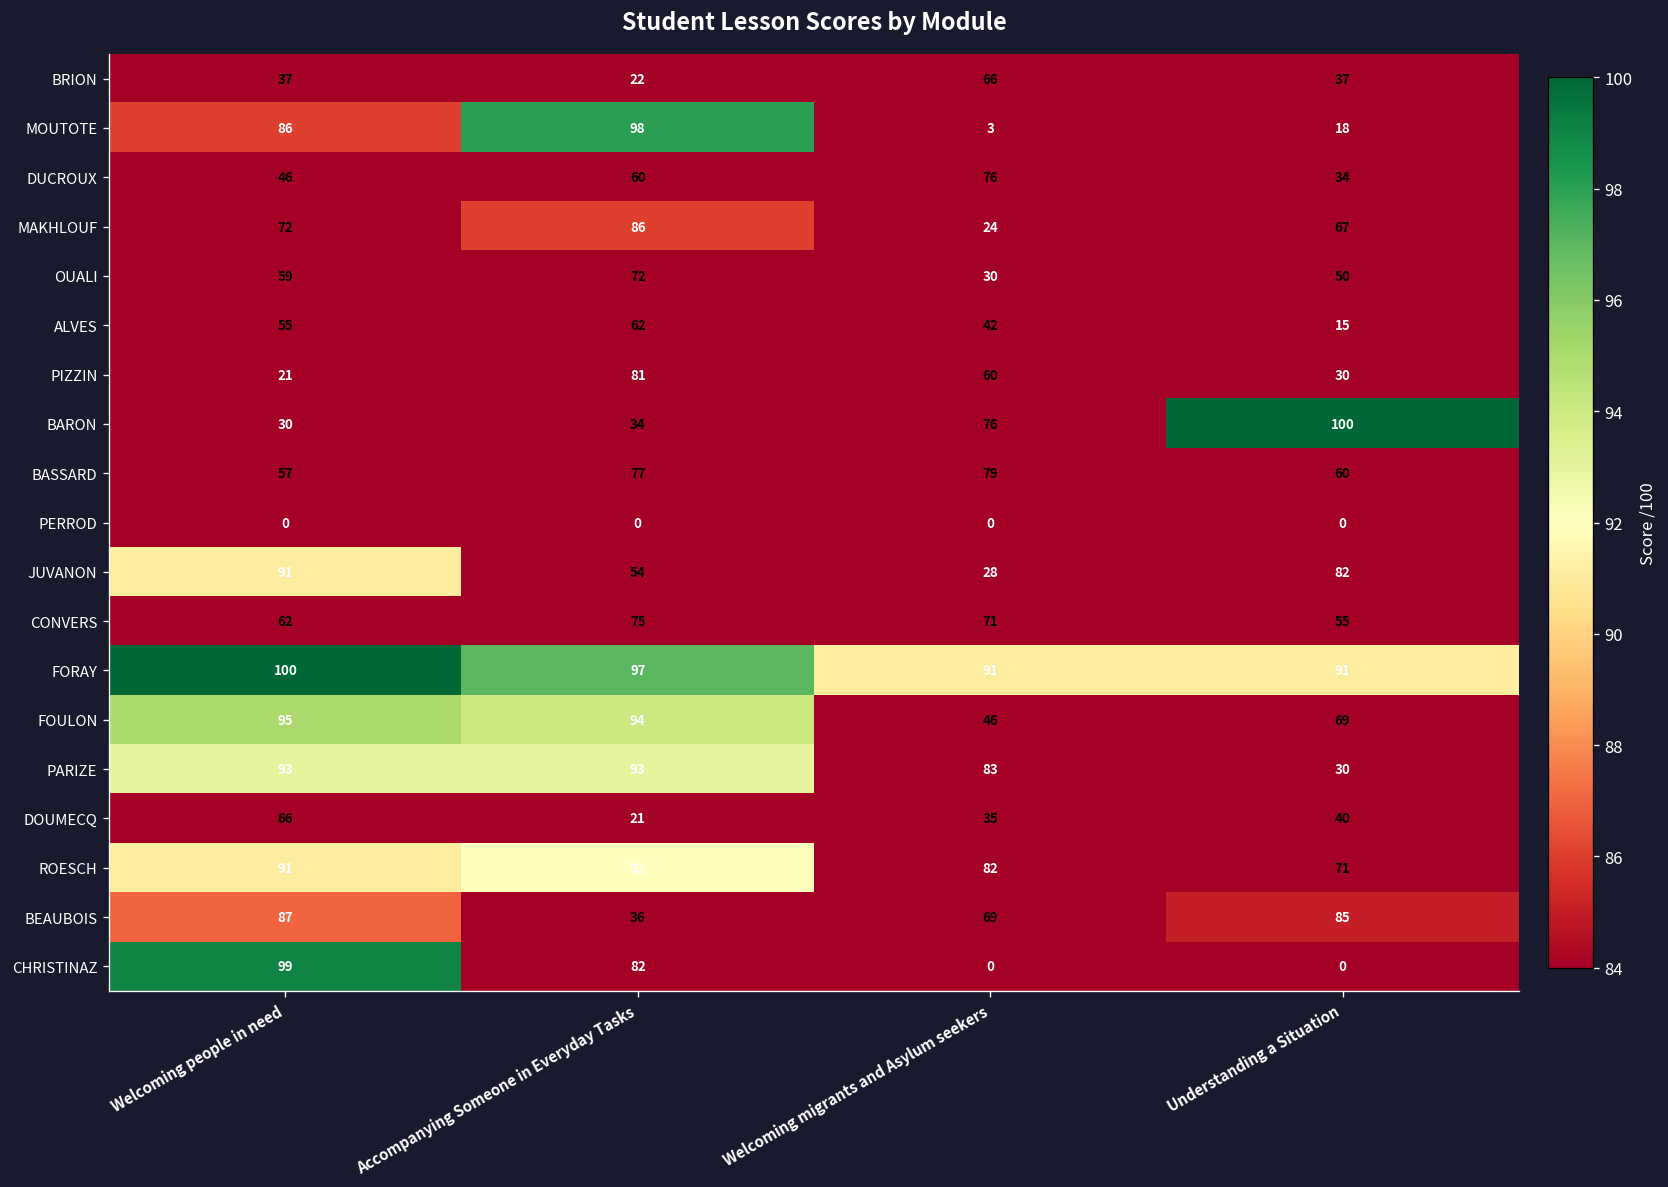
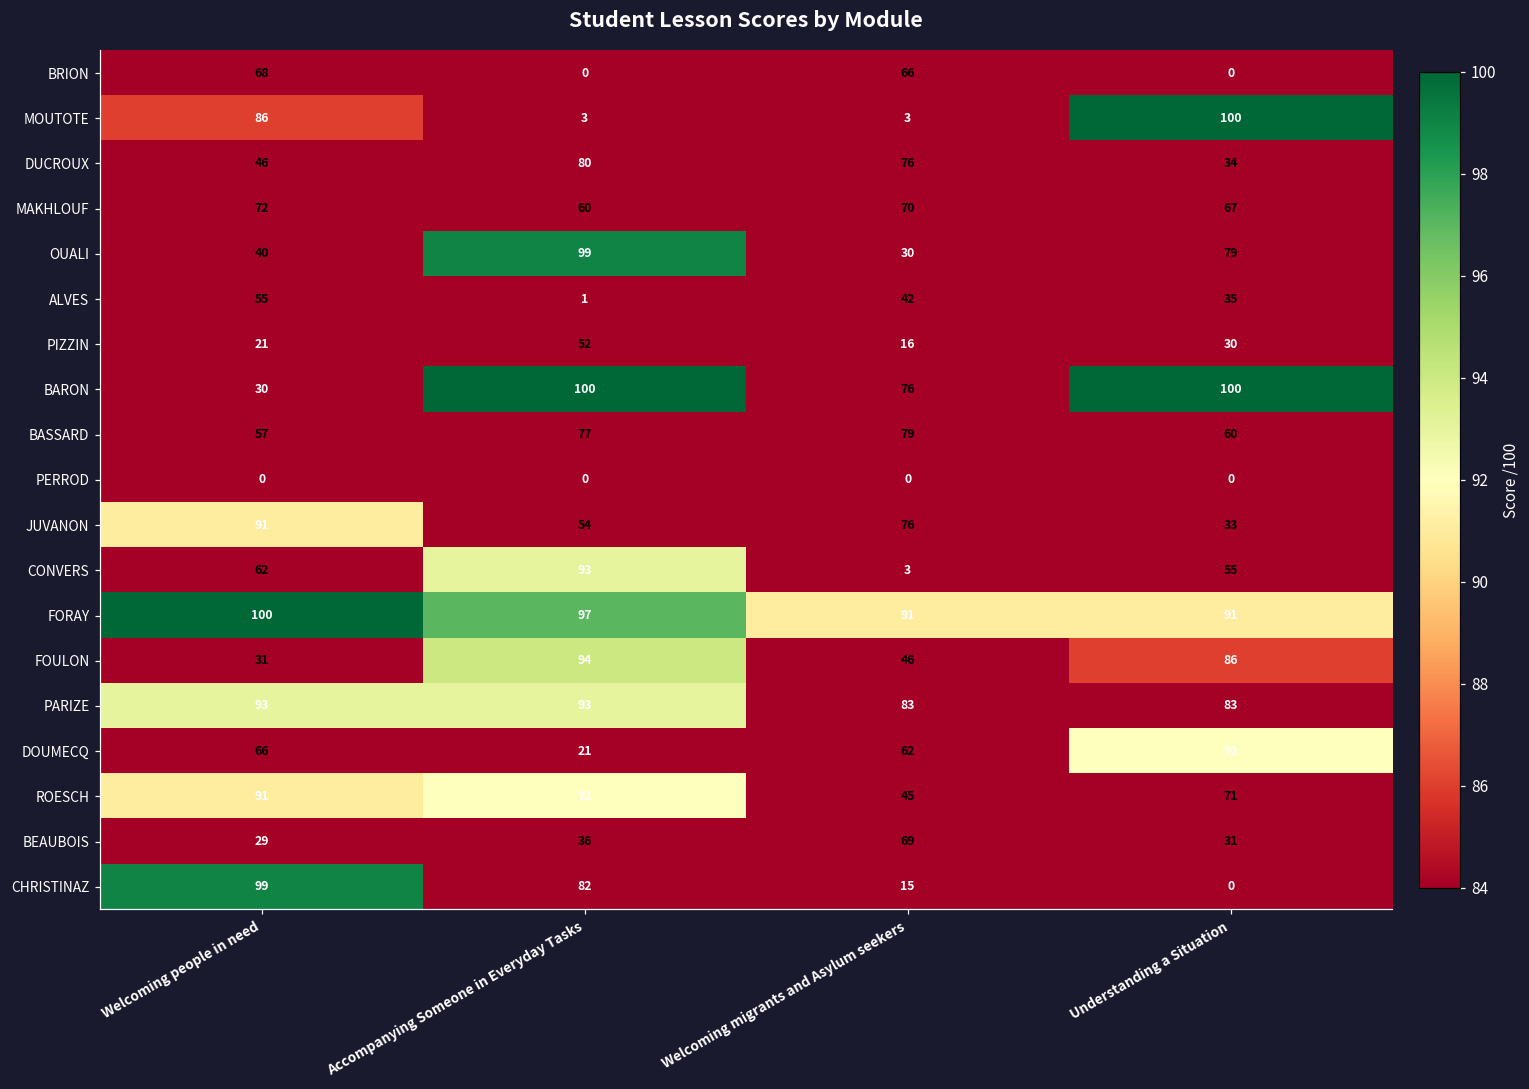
BRION, Welcoming people in need: 37 -> 68
BRION, Accompanying Someone in Everyday Tasks: 22 -> 0
BRION, Understanding a Situation: 37 -> 0
MOUTOTE, Accompanying Someone in Everyday Tasks: 98 -> 3
MOUTOTE, Understanding a Situation: 18 -> 100
DUCROUX, Accompanying Someone in Everyday Tasks: 60 -> 80
MAKHLOUF, Accompanying Someone in Everyday Tasks: 86 -> 60
MAKHLOUF, Welcoming migrants and Asylum seekers: 24 -> 70
OUALI, Welcoming people in need: 59 -> 40
OUALI, Accompanying Someone in Everyday Tasks: 72 -> 99
OUALI, Understanding a Situation: 50 -> 79
ALVES, Accompanying Someone in Everyday Tasks: 62 -> 1
ALVES, Understanding a Situation: 15 -> 35
PIZZIN, Accompanying Someone in Everyday Tasks: 81 -> 52
PIZZIN, Welcoming migrants and Asylum seekers: 60 -> 16
BARON, Accompanying Someone in Everyday Tasks: 34 -> 100
JUVANON, Welcoming migrants and Asylum seekers: 28 -> 76
JUVANON, Understanding a Situation: 82 -> 33
CONVERS, Accompanying Someone in Everyday Tasks: 75 -> 93
CONVERS, Welcoming migrants and Asylum seekers: 71 -> 3
FOULON, Welcoming people in need: 95 -> 31
FOULON, Understanding a Situation: 69 -> 86
PARIZE, Understanding a Situation: 30 -> 83
DOUMECQ, Welcoming migrants and Asylum seekers: 35 -> 62
DOUMECQ, Understanding a Situation: 40 -> 92
ROESCH, Welcoming migrants and Asylum seekers: 82 -> 45
BEAUBOIS, Welcoming people in need: 87 -> 29
BEAUBOIS, Understanding a Situation: 85 -> 31
CHRISTINAZ, Welcoming migrants and Asylum seekers: 0 -> 15
